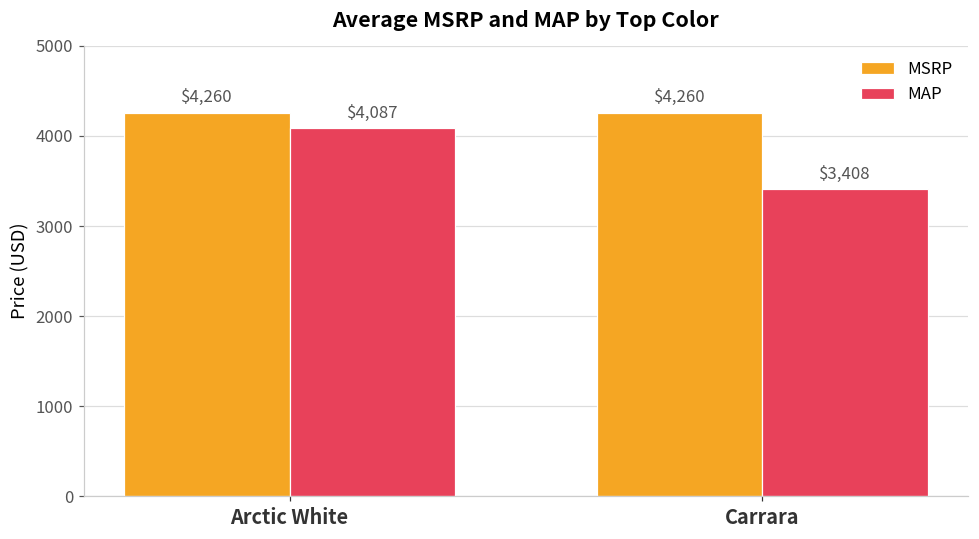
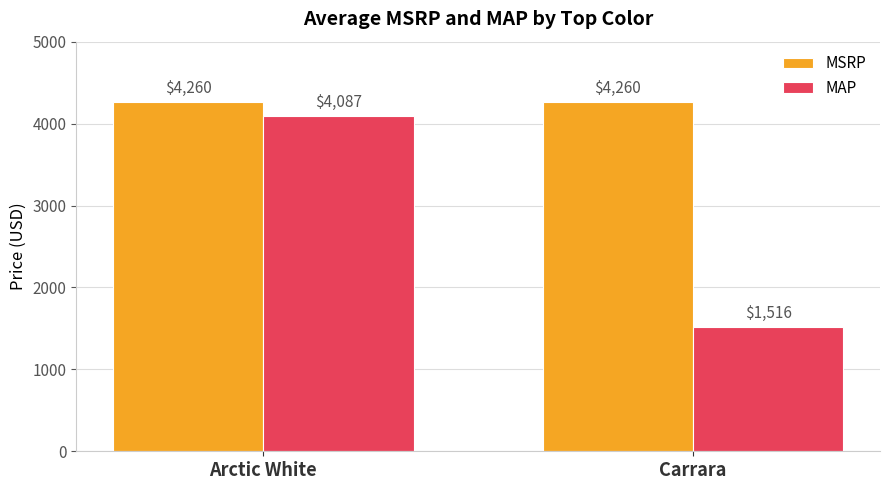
MAP, Carrara: $3,408 -> $1,516
